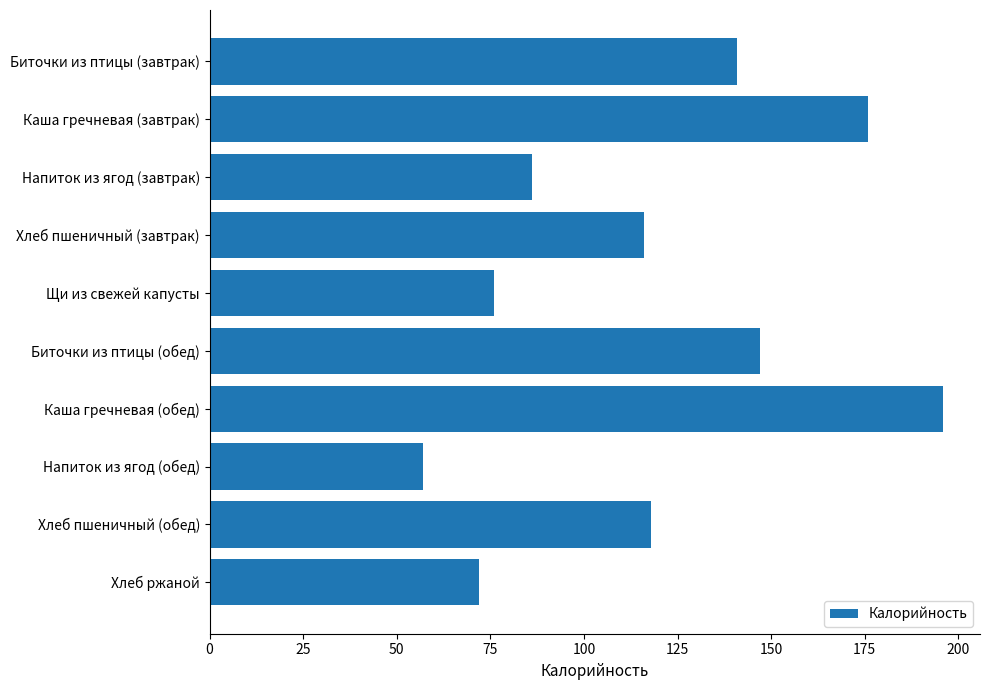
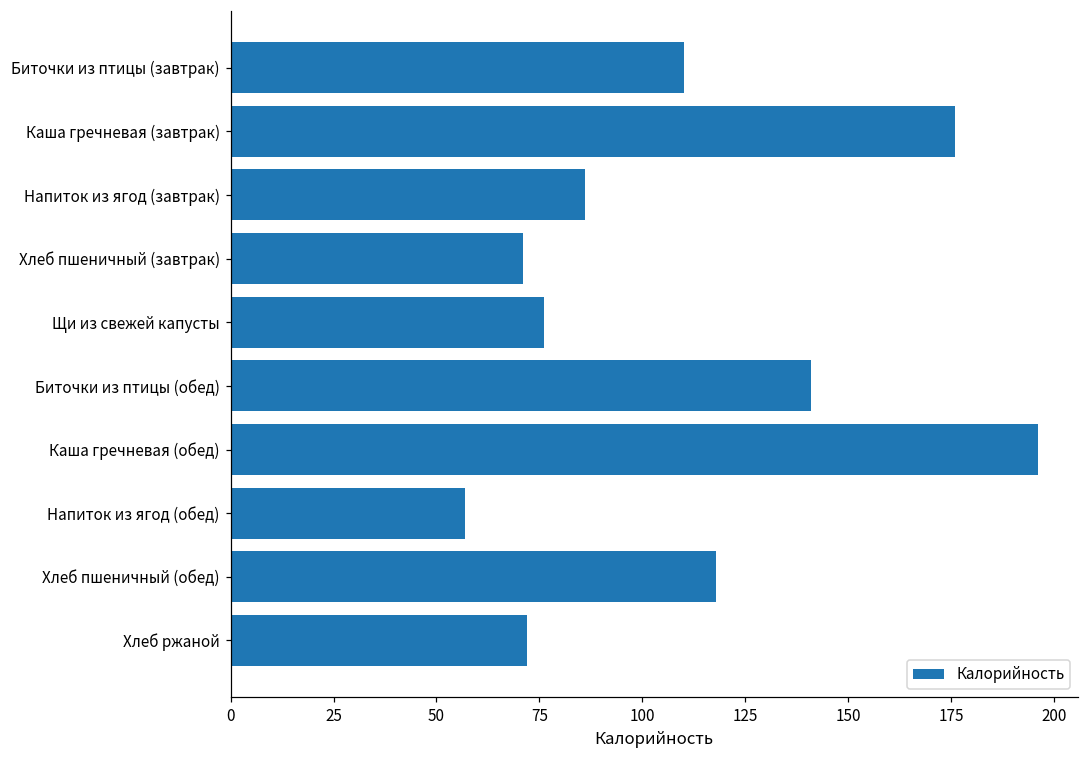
Биточки из птицы (завтрак): 141 -> 110
Хлеб пшеничный (завтрак): 116 -> 71
Биточки из птицы (обед): 147 -> 141
